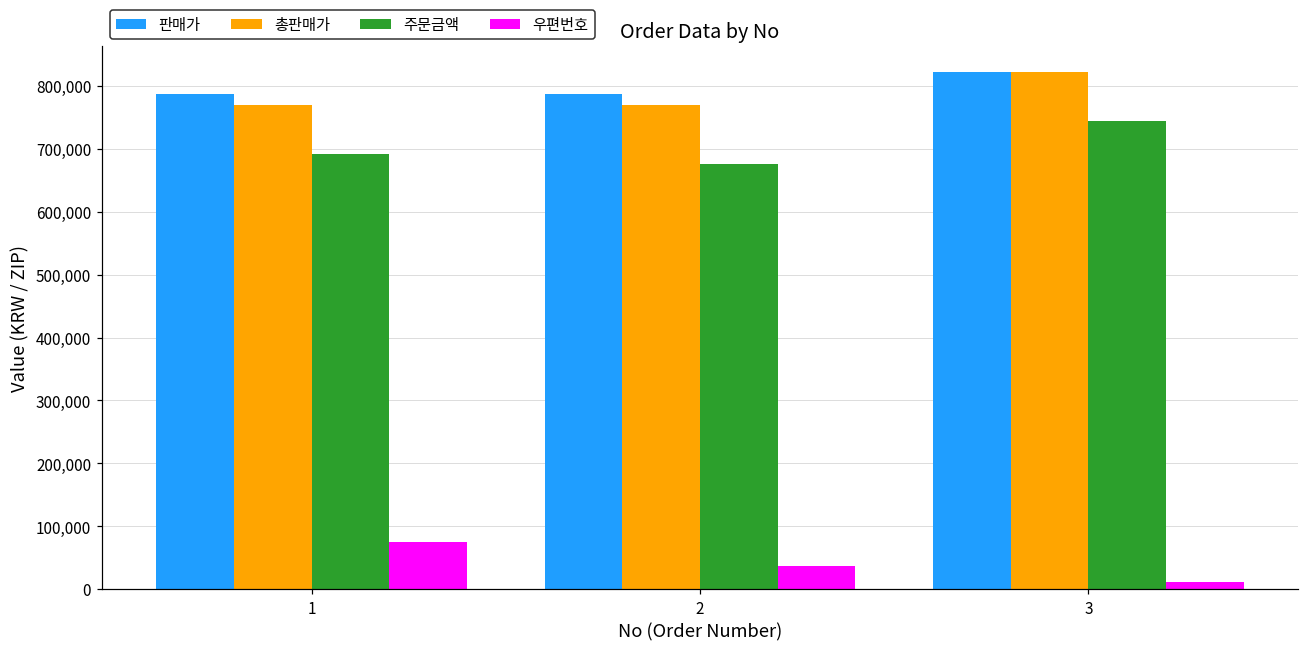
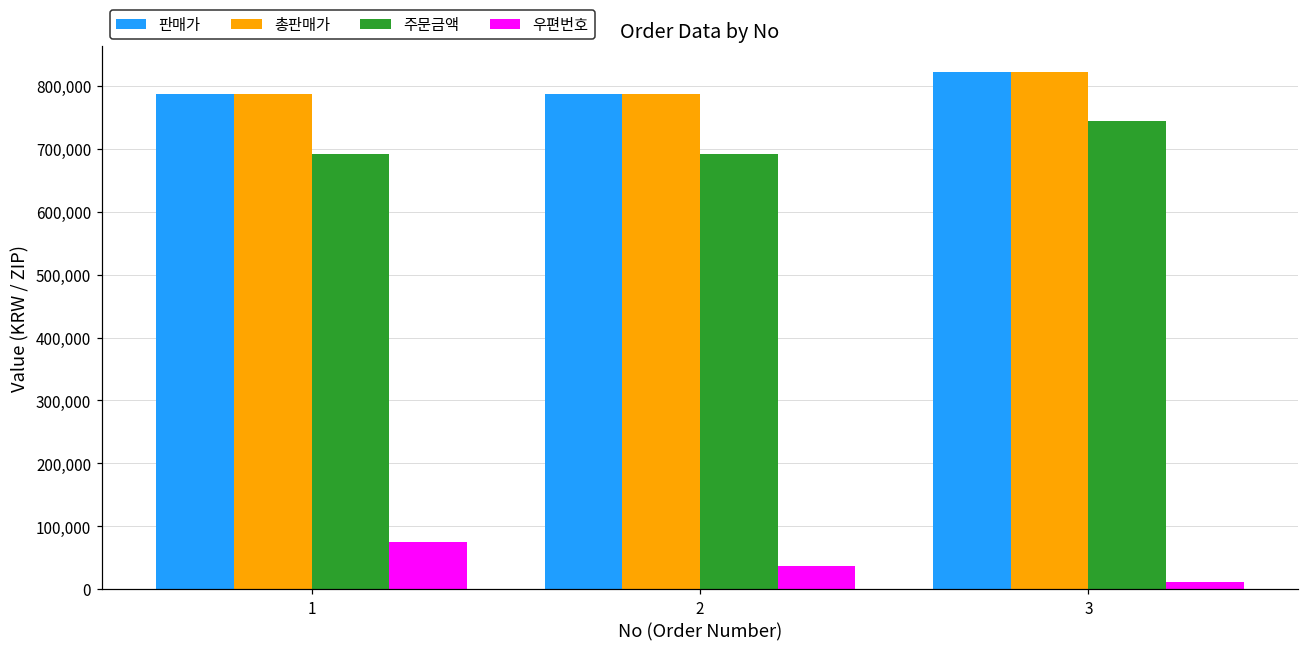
총판매가, 1: 770,000 -> 790,000
총판매가, 2: 770,000 -> 790,000
주문금액, 2: 680,000 -> 690,000
